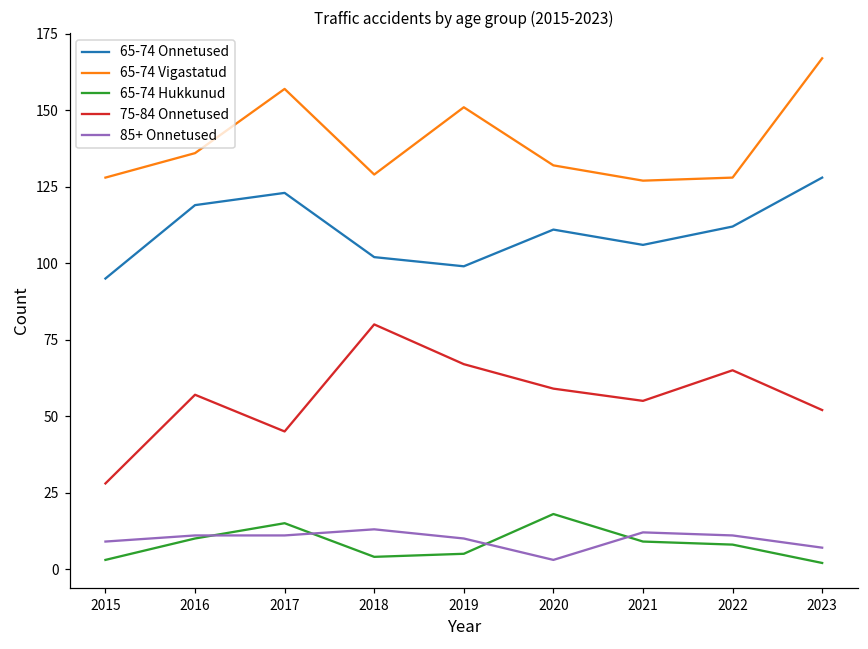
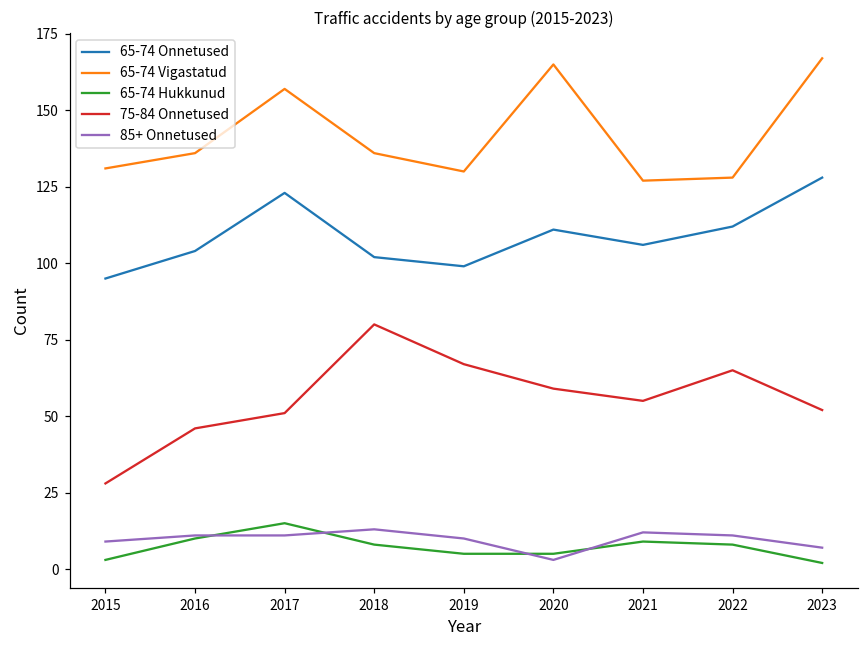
65-74 Vigastatud, 2015: 128 -> 131
65-74 Onnetused, 2016: 119 -> 104
75-84 Onnetused, 2016: 57 -> 46
75-84 Onnetused, 2017: 45 -> 51
65-74 Vigastatud, 2018: 129 -> 136
65-74 Hukkunud, 2018: 4 -> 8
65-74 Vigastatud, 2019: 151 -> 130
65-74 Vigastatud, 2020: 132 -> 165
65-74 Hukkunud, 2020: 18 -> 5
